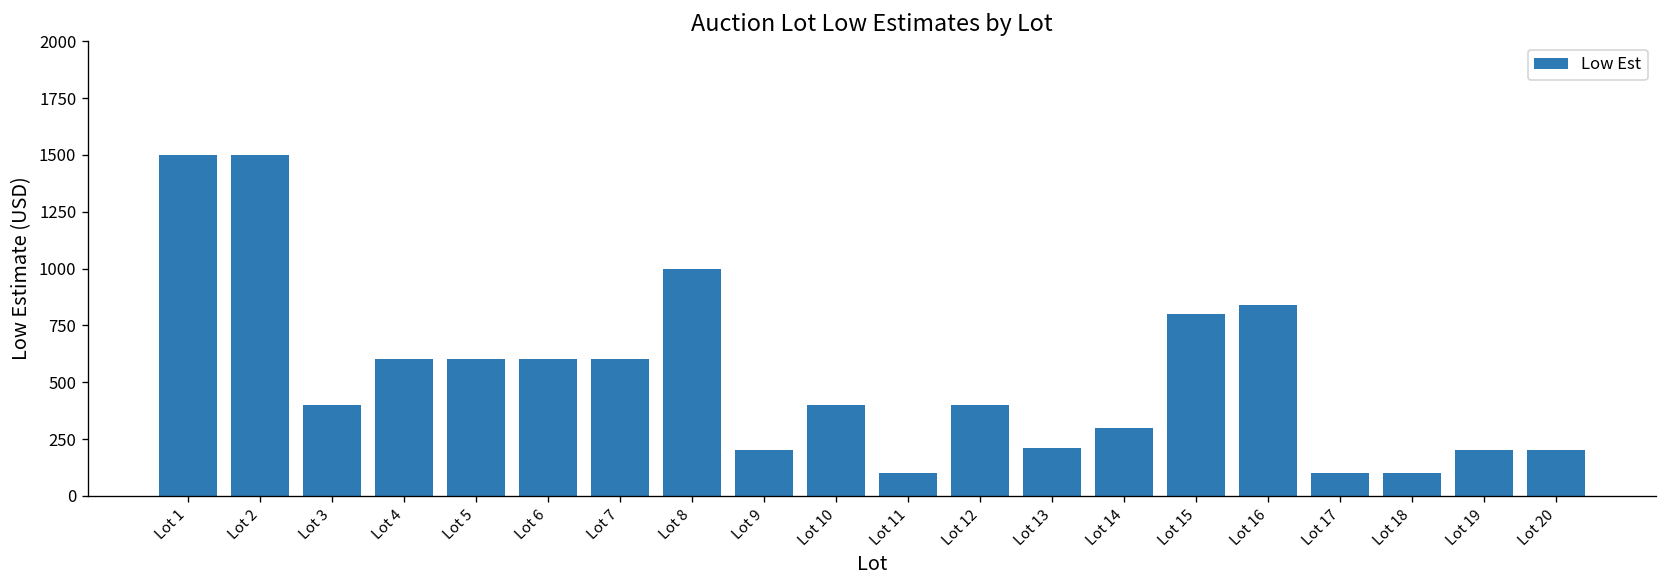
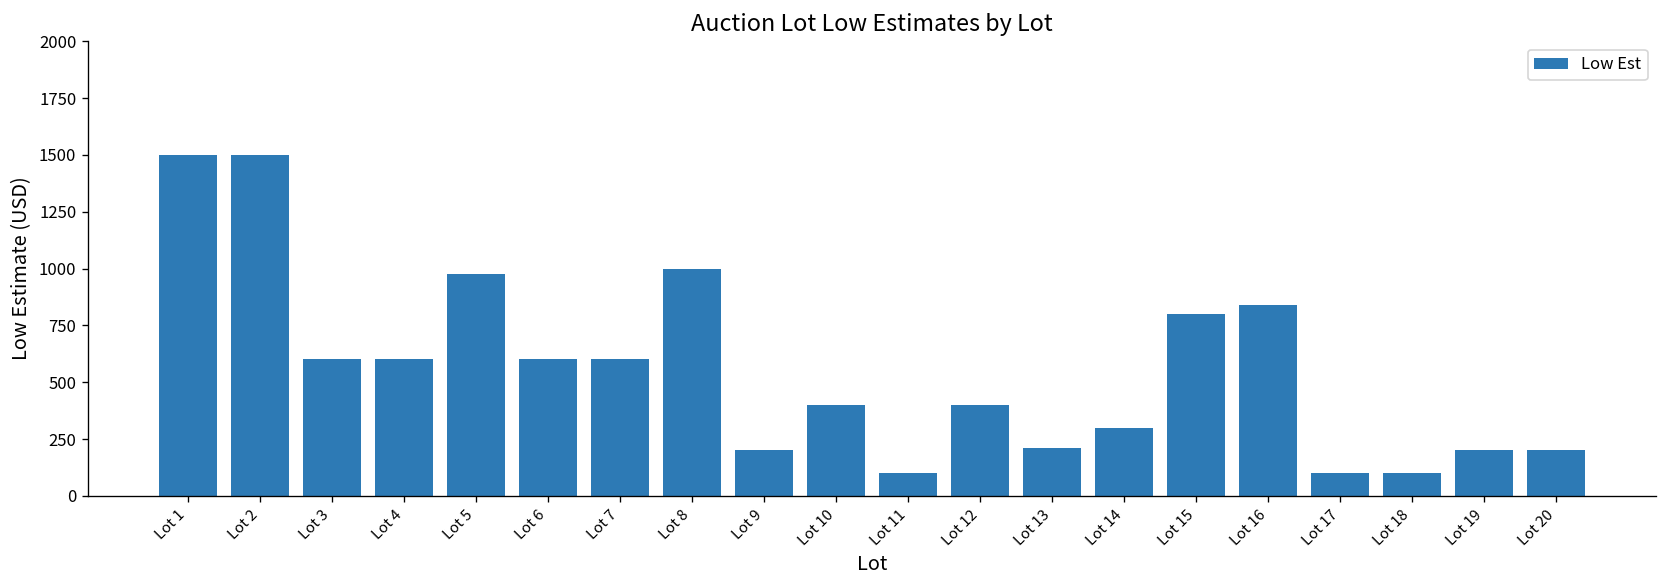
Lot 3: 400 -> 600
Lot 5: 600 -> 970
